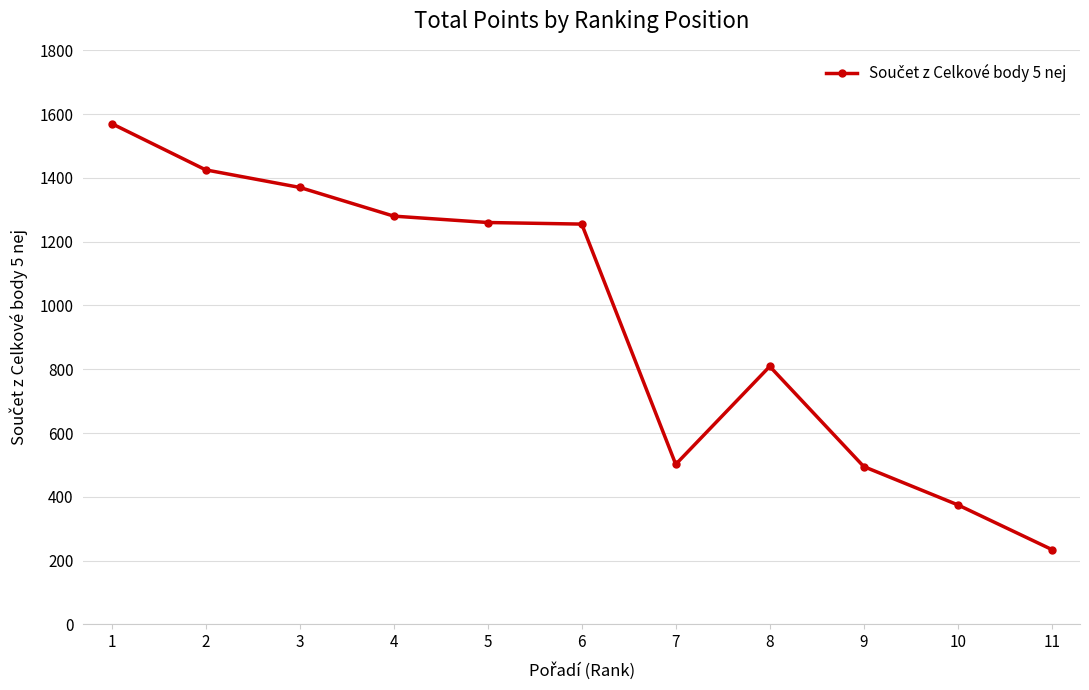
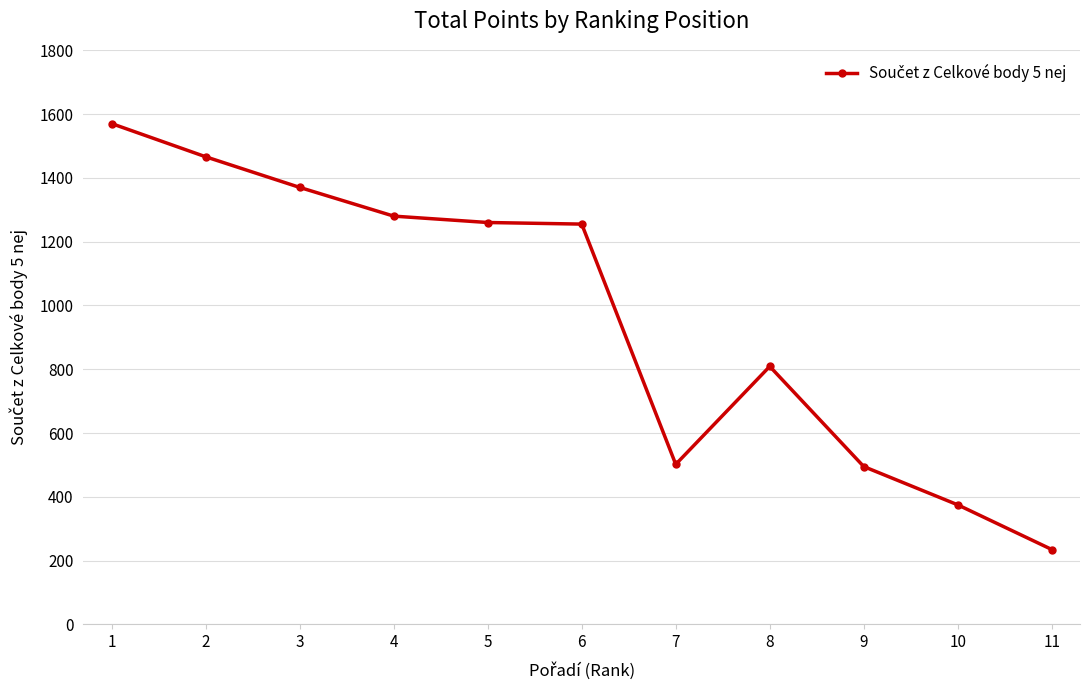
2: 1430 -> 1470
